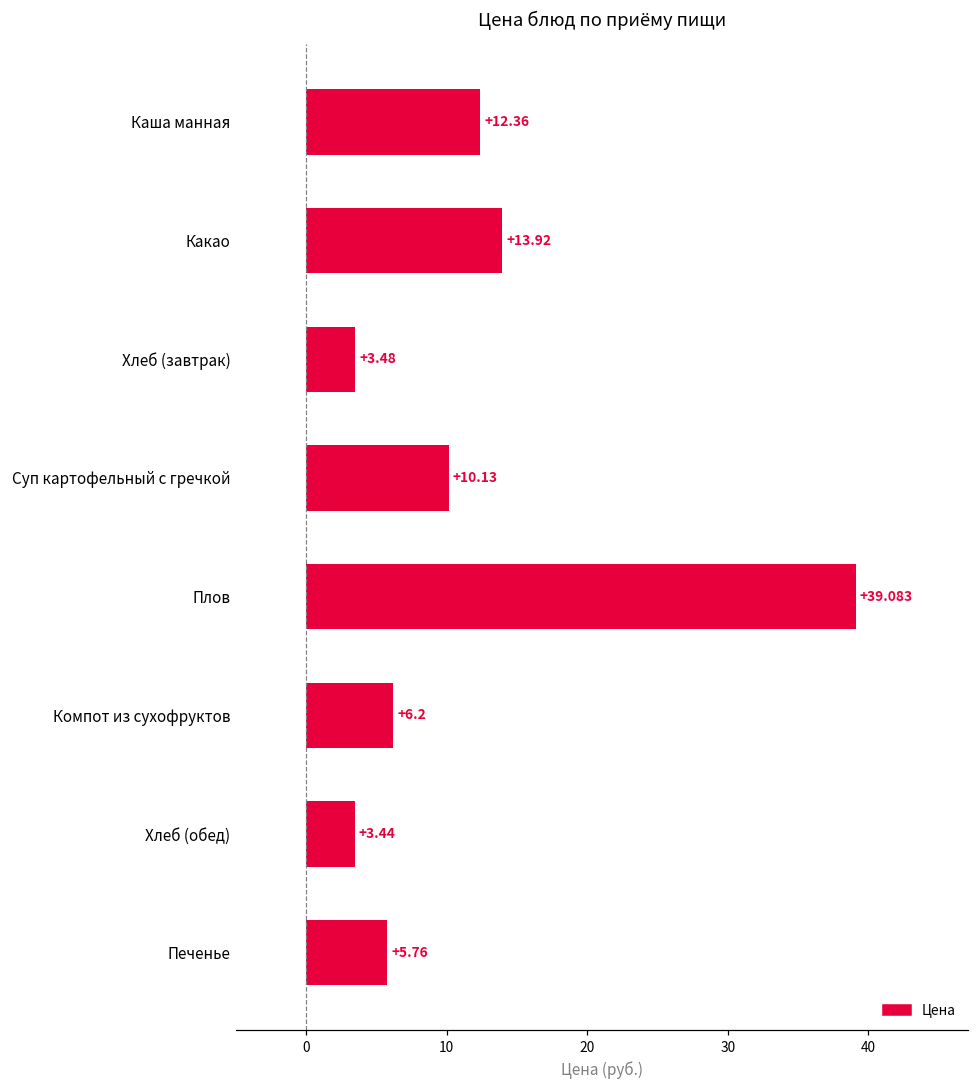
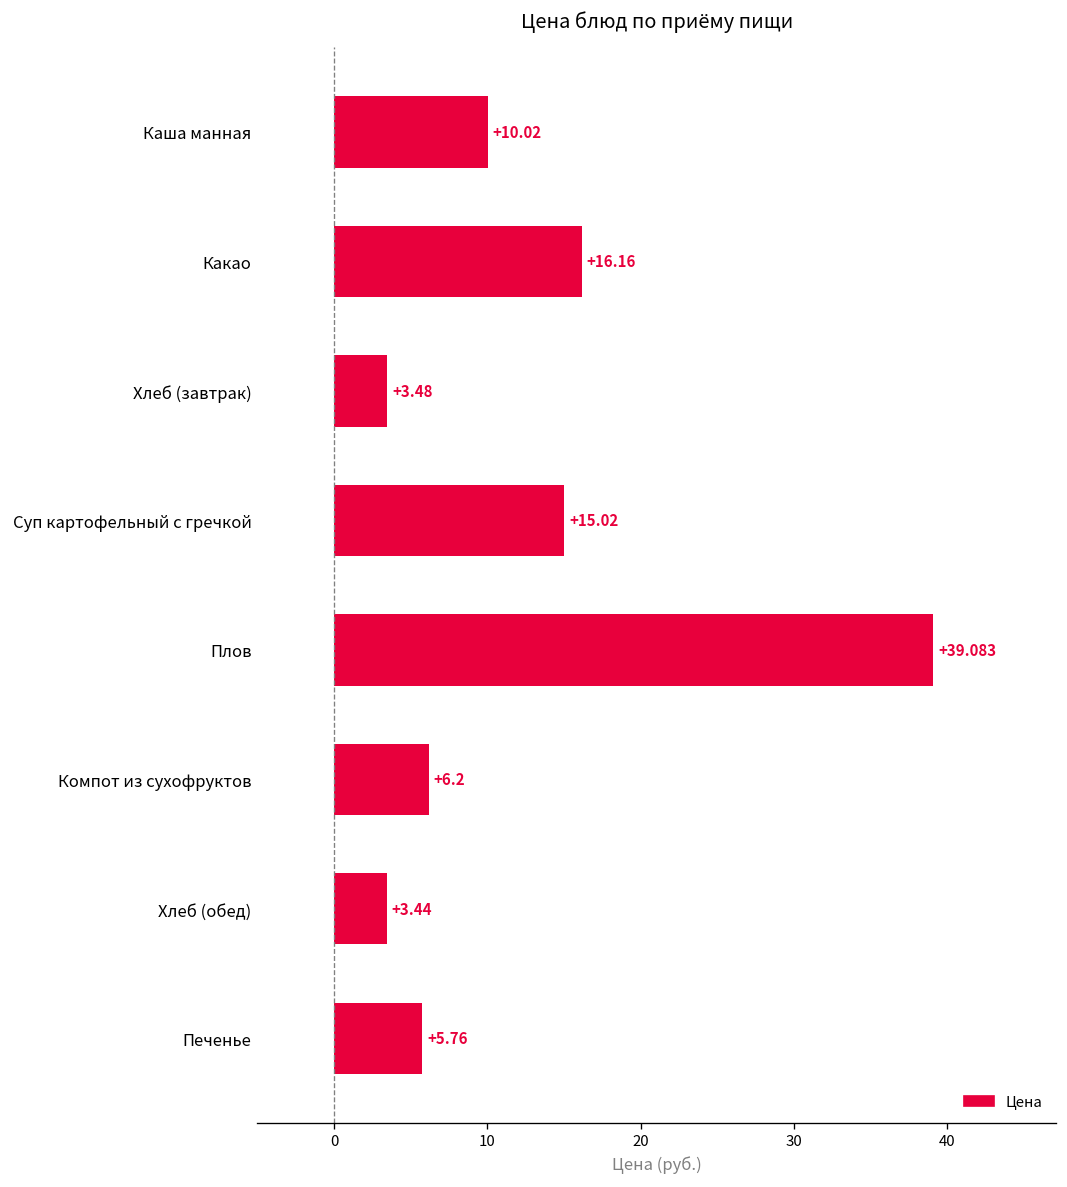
Каша манная: +12.36 -> +10.02
Какао: +13.92 -> +16.16
Суп картофельный с гречкой: +10.13 -> +15.02
